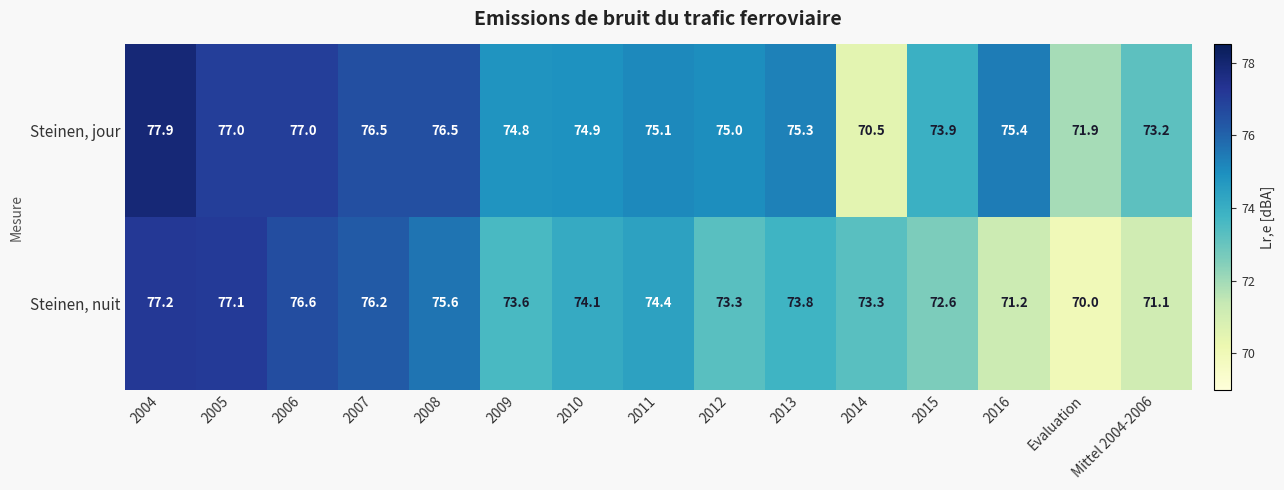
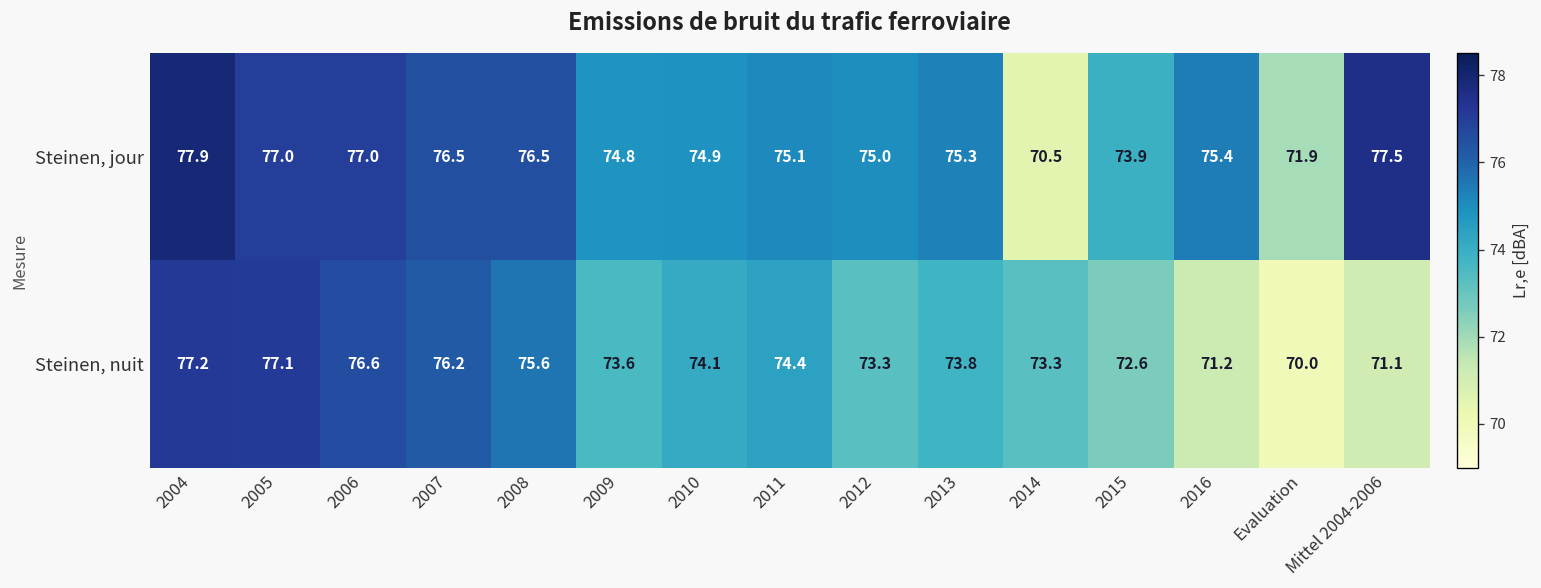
Steinen, jour, Mittel 2004-2006: 73.2 -> 77.5
